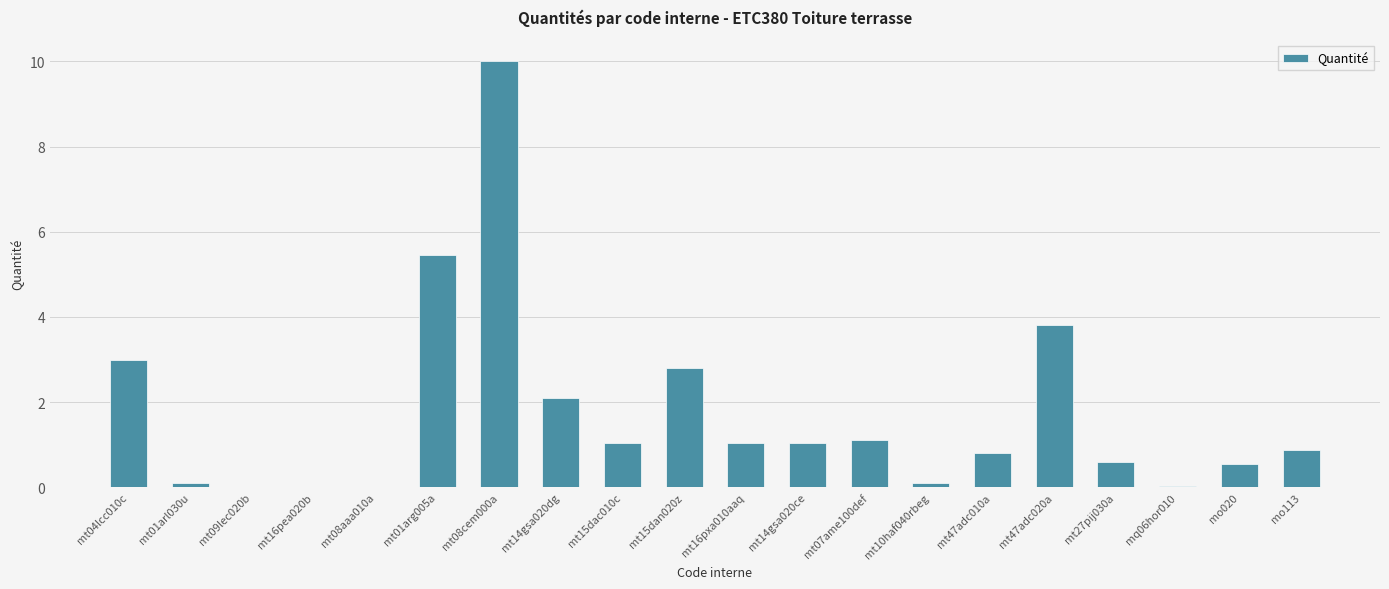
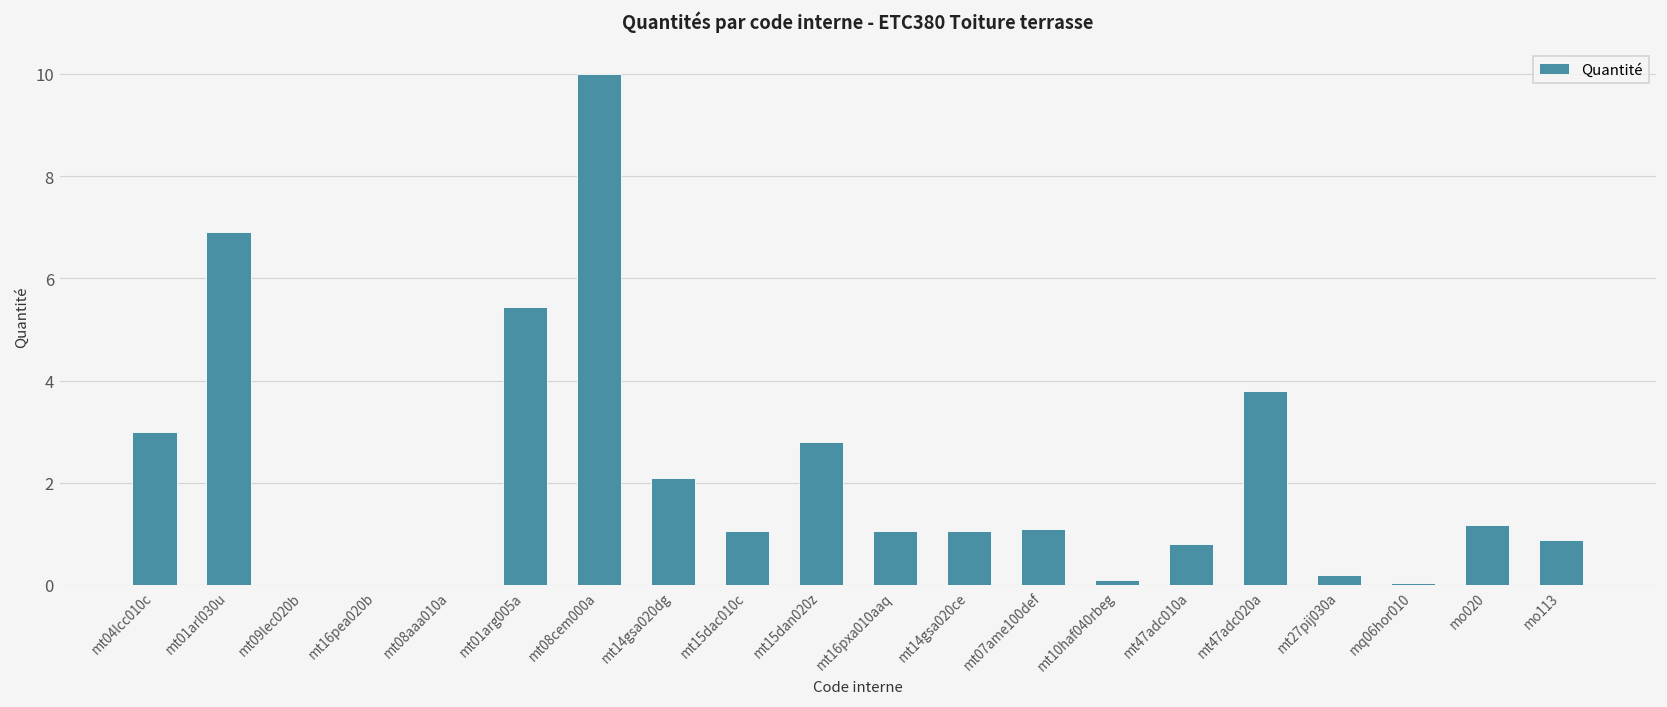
mt01arl030u: 0.1 -> 6.9
mt27pij030a: 0.6 -> 0.2
mo020: 0.5 -> 1.2
